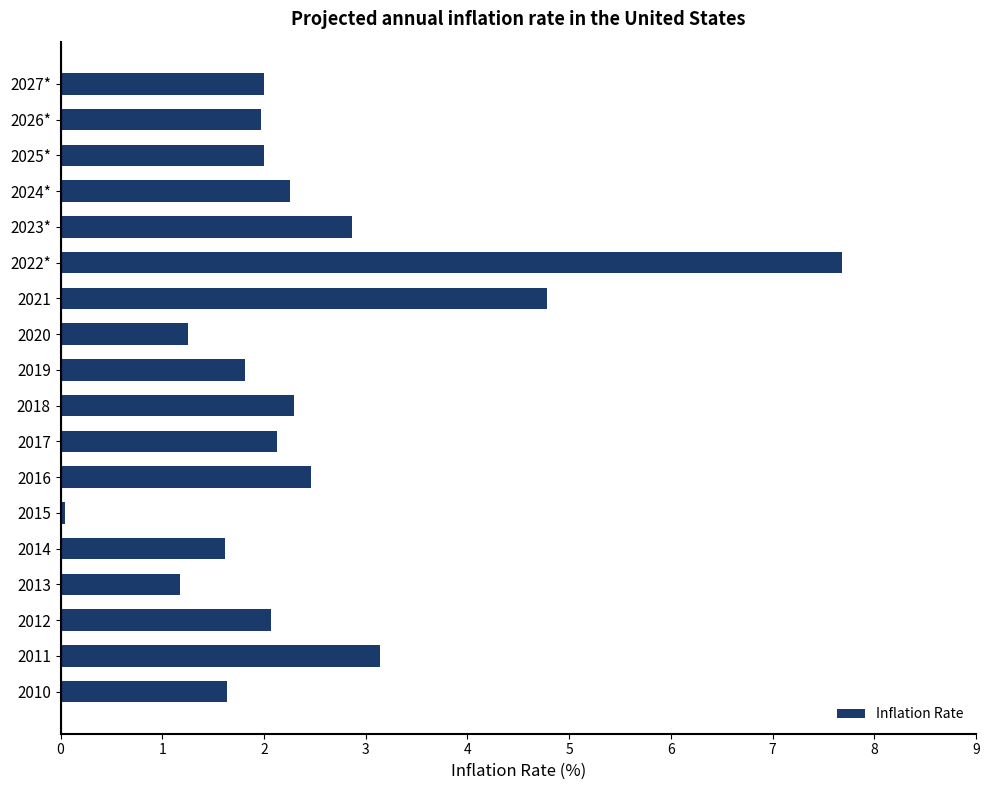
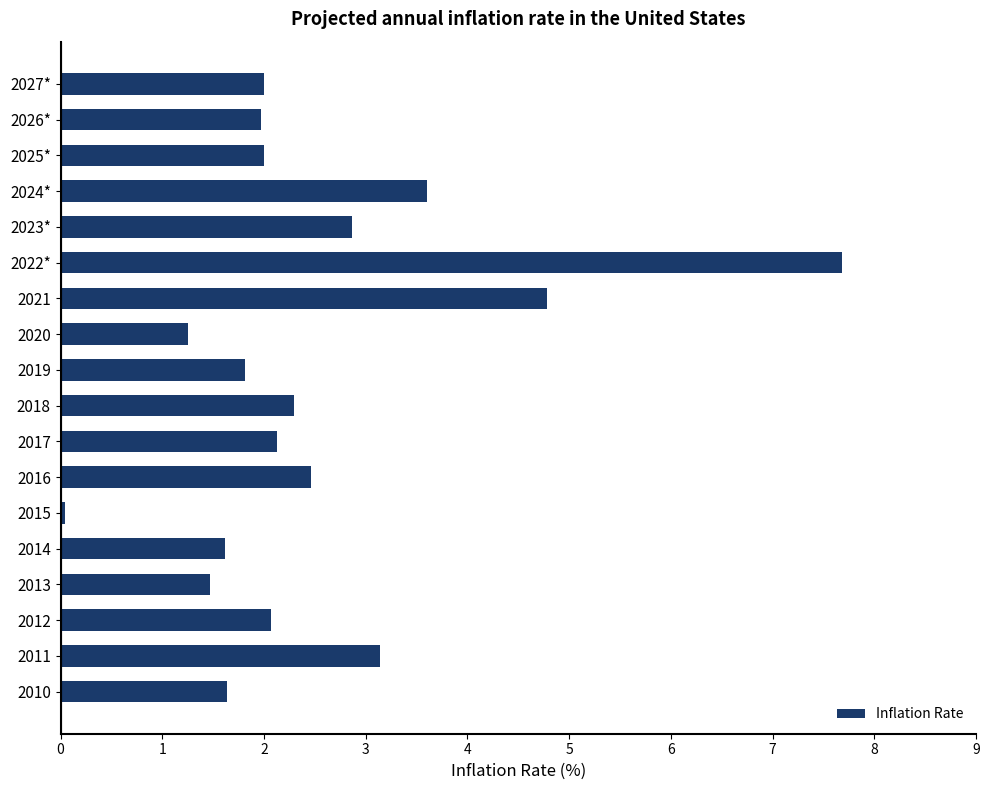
2024*: 2.26 -> 3.60
2013: 1.17 -> 1.47
